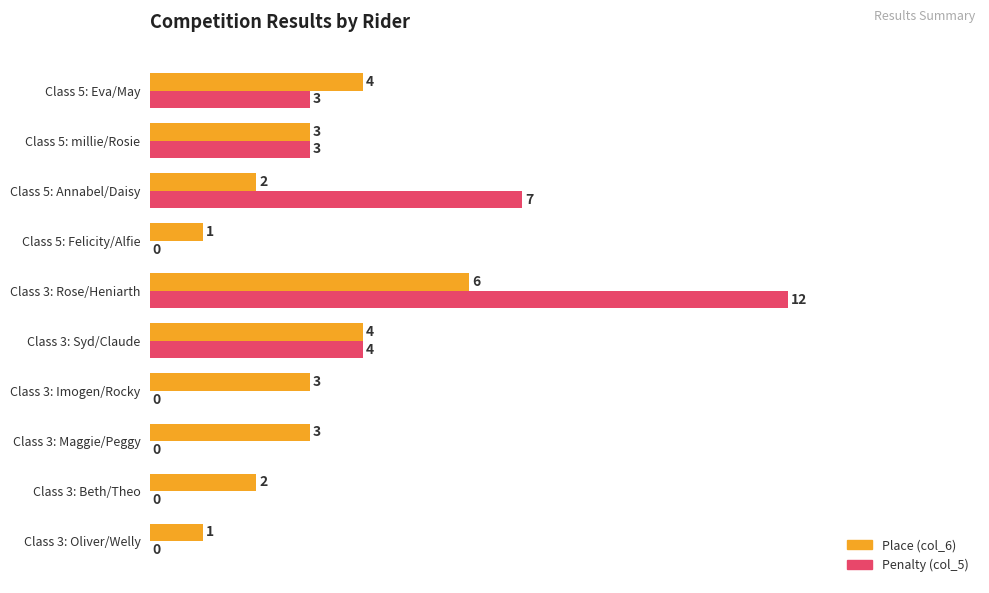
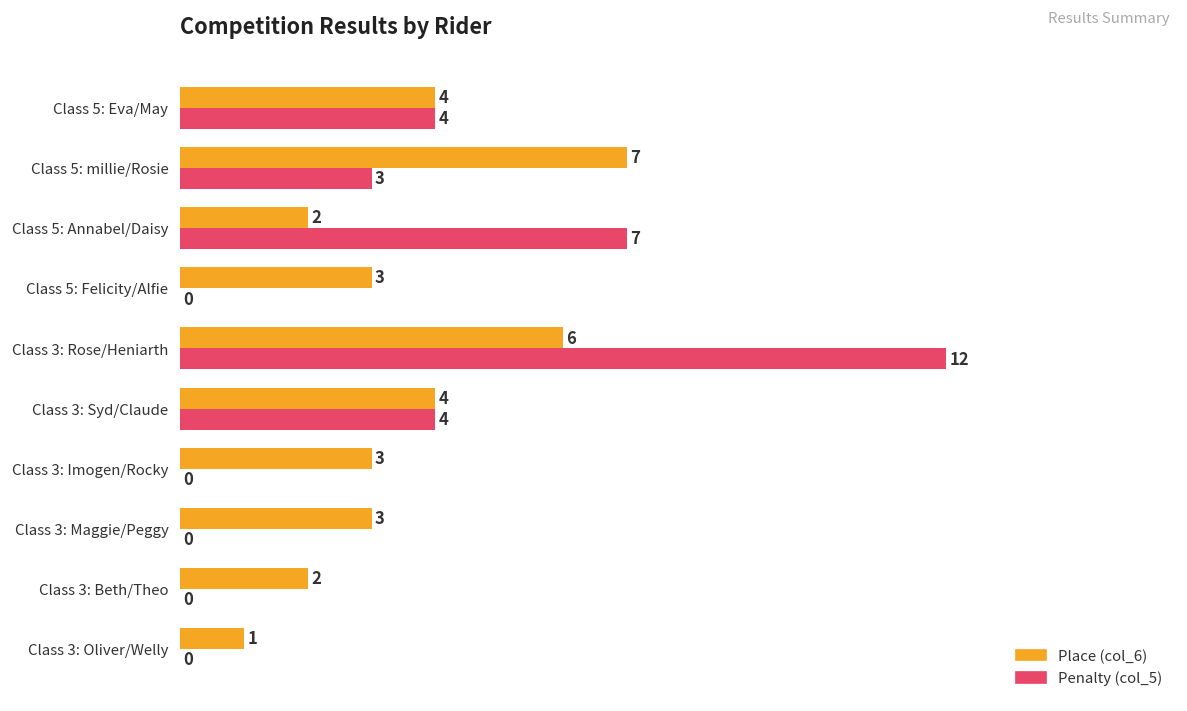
Penalty (col_5), Class 5: Eva/May: 3 -> 4
Place (col_6), Class 5: millie/Rosie: 3 -> 7
Place (col_6), Class 5: Felicity/Alfie: 1 -> 3
